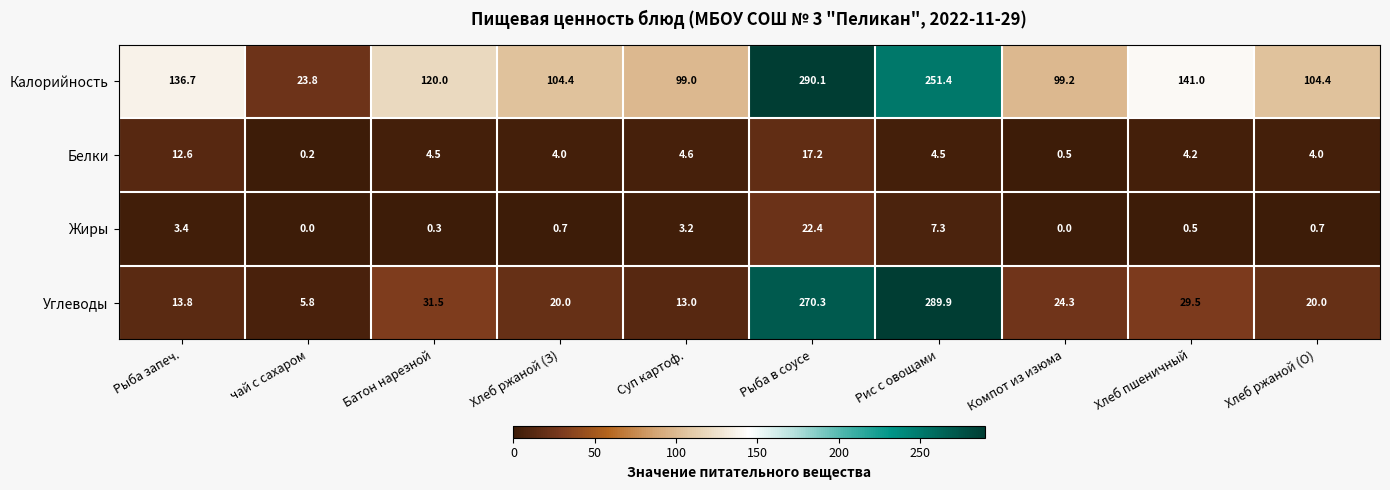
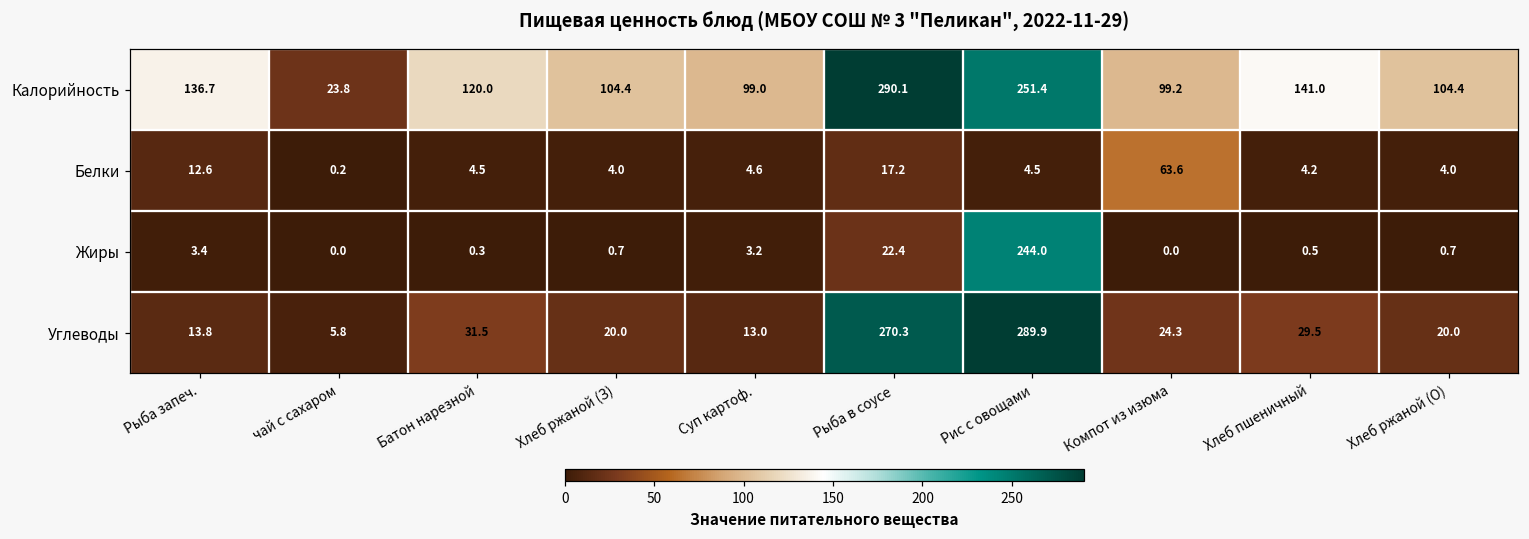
Белки, Компот из изюма: 0.5 -> 63.6
Жиры, Рис с овощами: 7.3 -> 244.0
